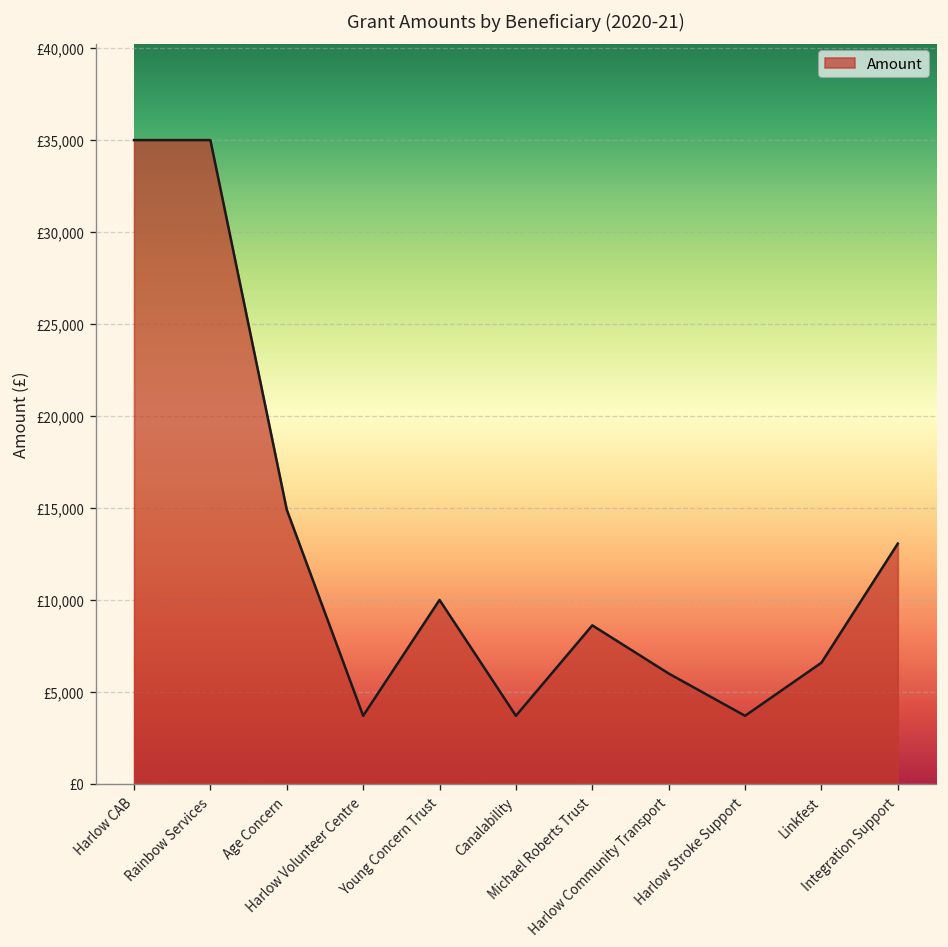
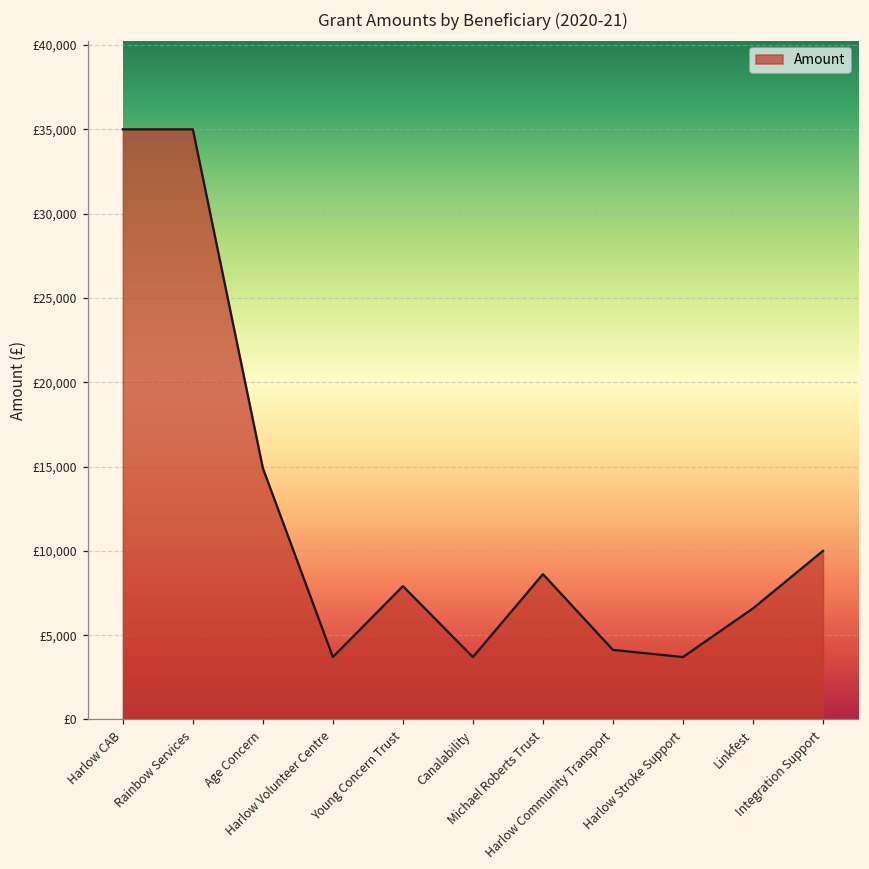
Young Concern Trust: £10,000 -> £7,900
Harlow Community Transport: £6,000 -> £4,100
Integration Support: £13,100 -> £10,000
